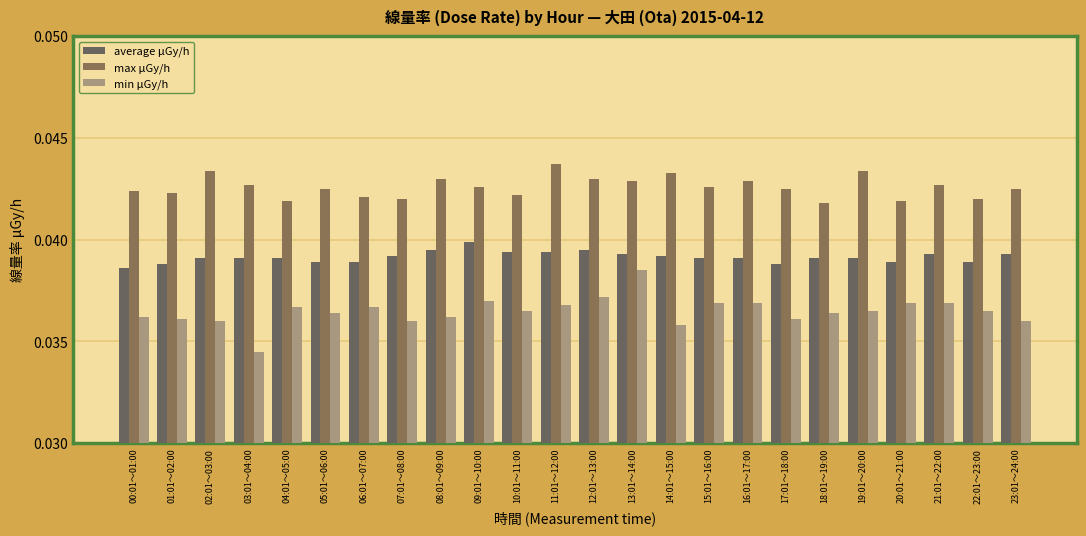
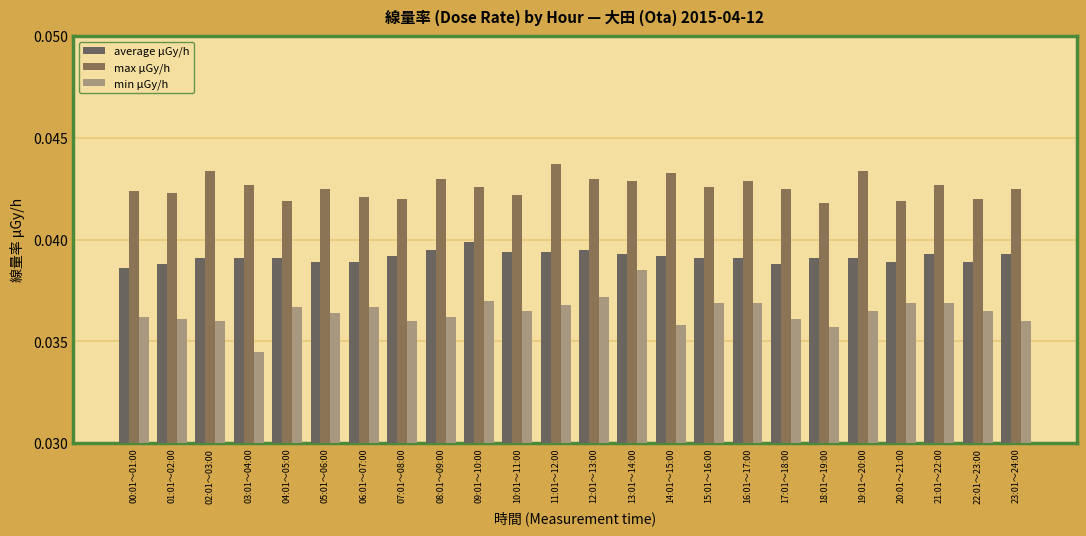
min μGy/h, 18:01～19:00: 0.0364 -> 0.0357
